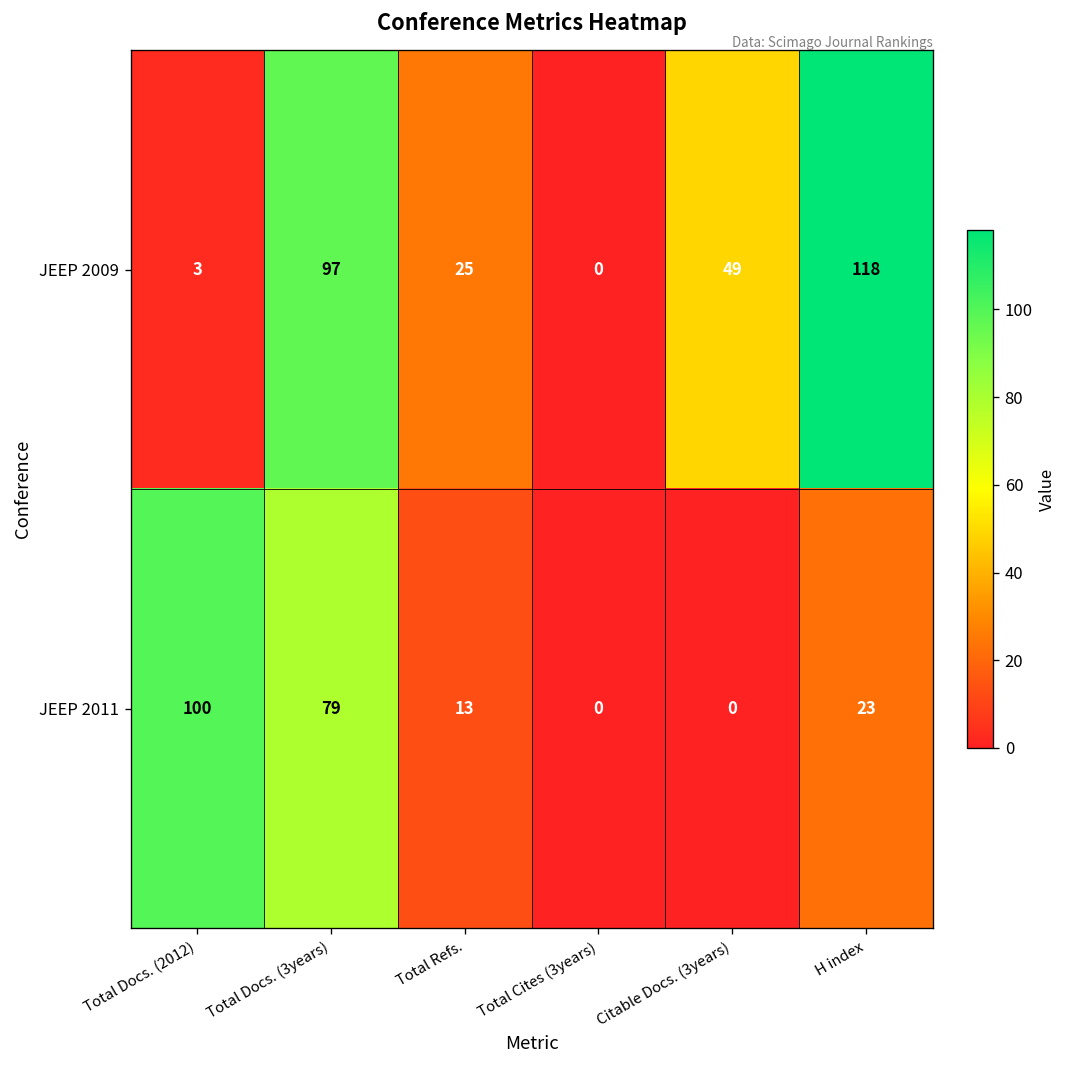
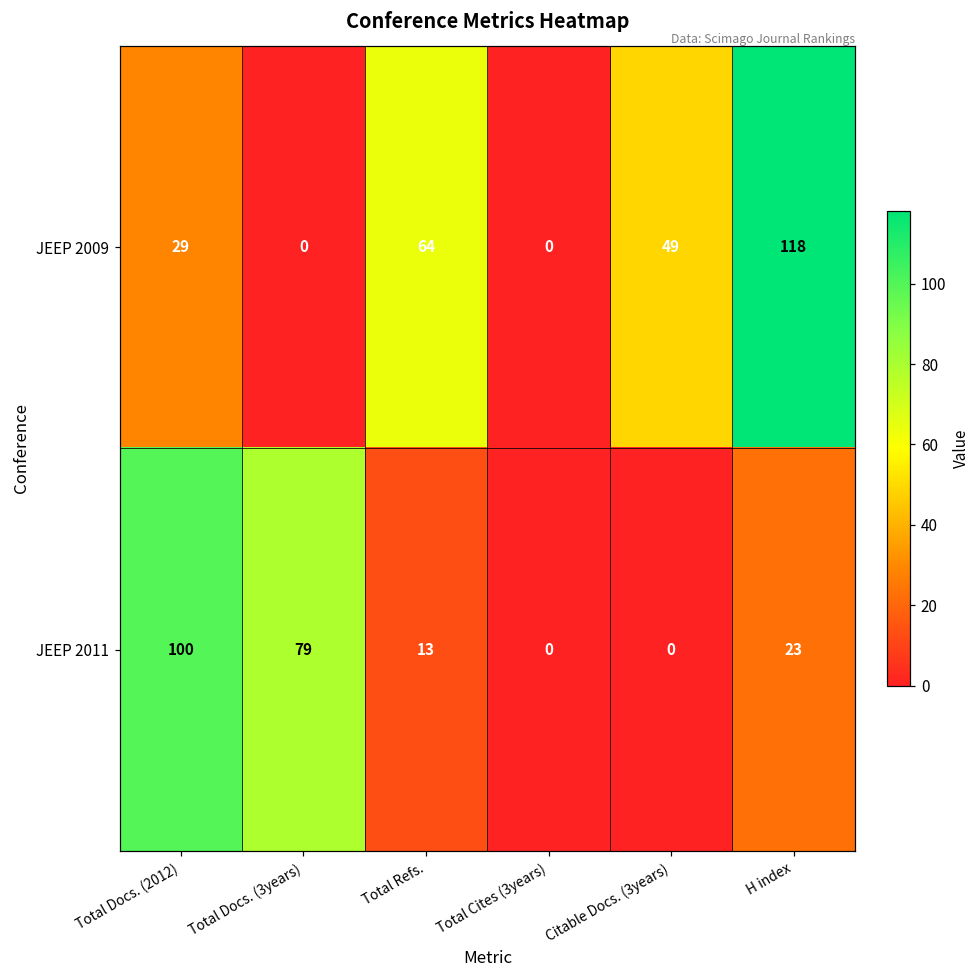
JEEP 2009, Total Docs. (2012): 3 -> 29
JEEP 2009, Total Docs. (3years): 97 -> 0
JEEP 2009, Total Refs.: 25 -> 64
